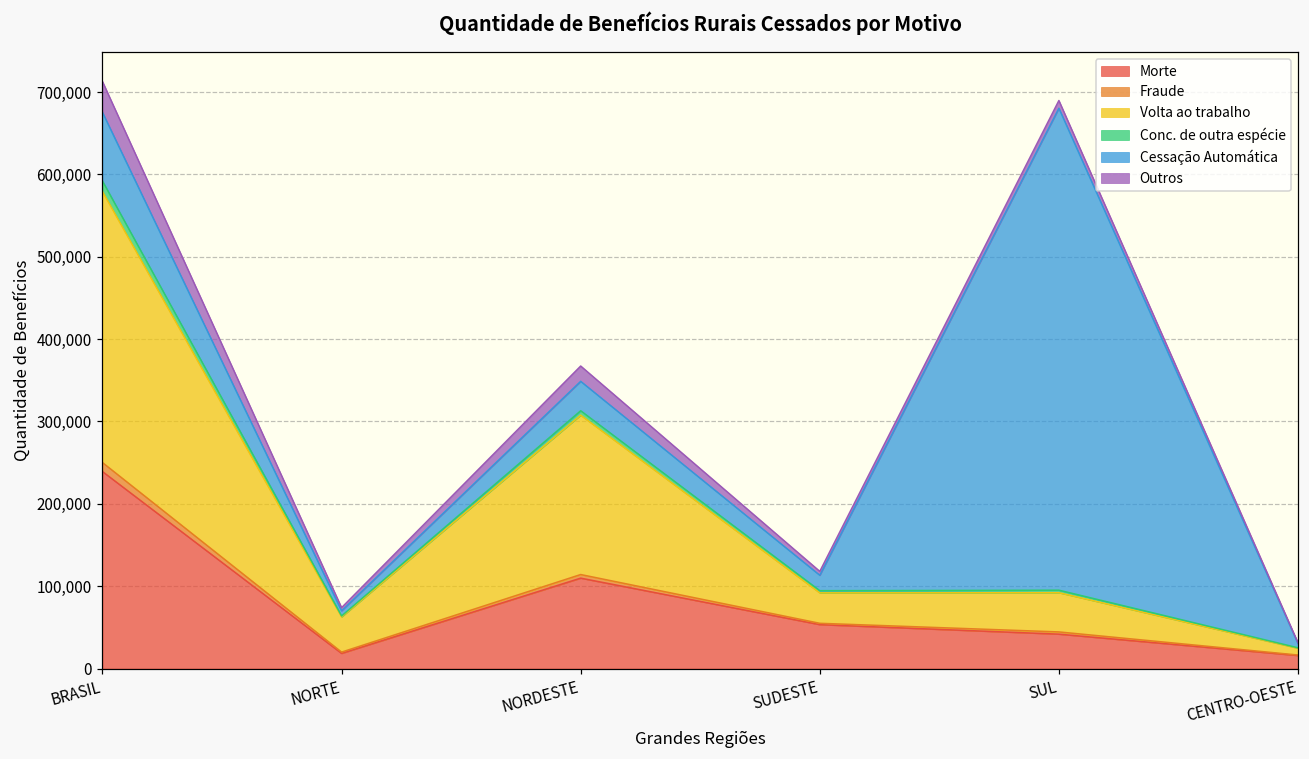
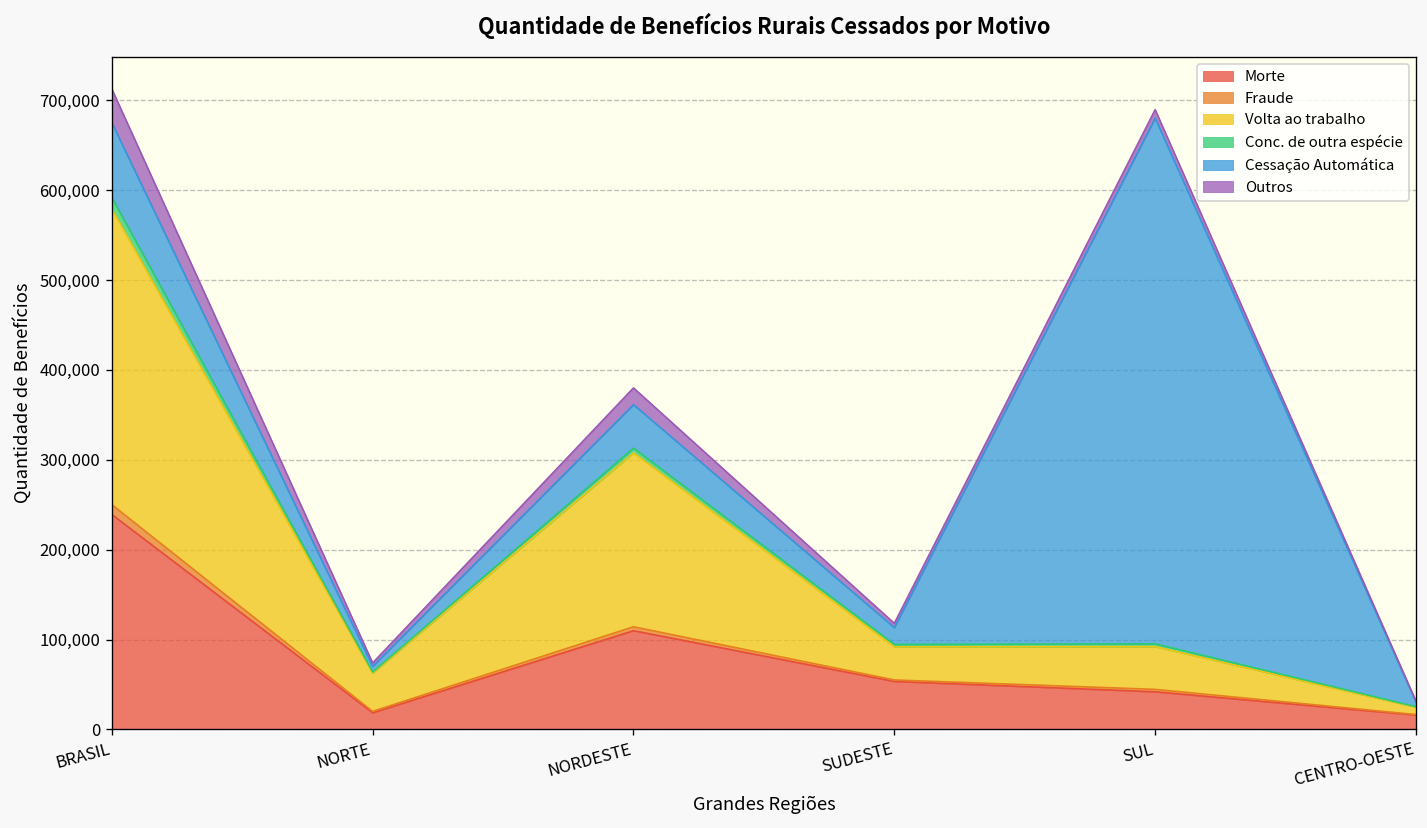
Cessação Automática, NORDESTE: 40,000 -> 50,000
